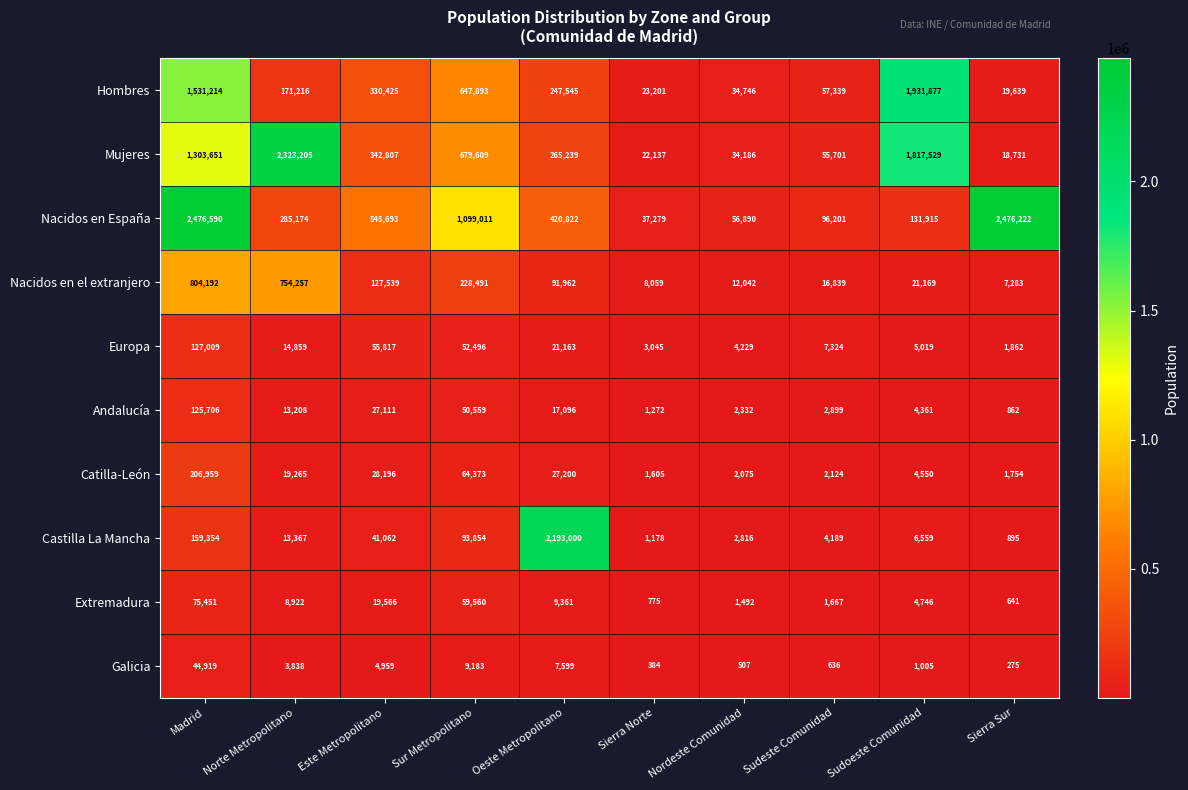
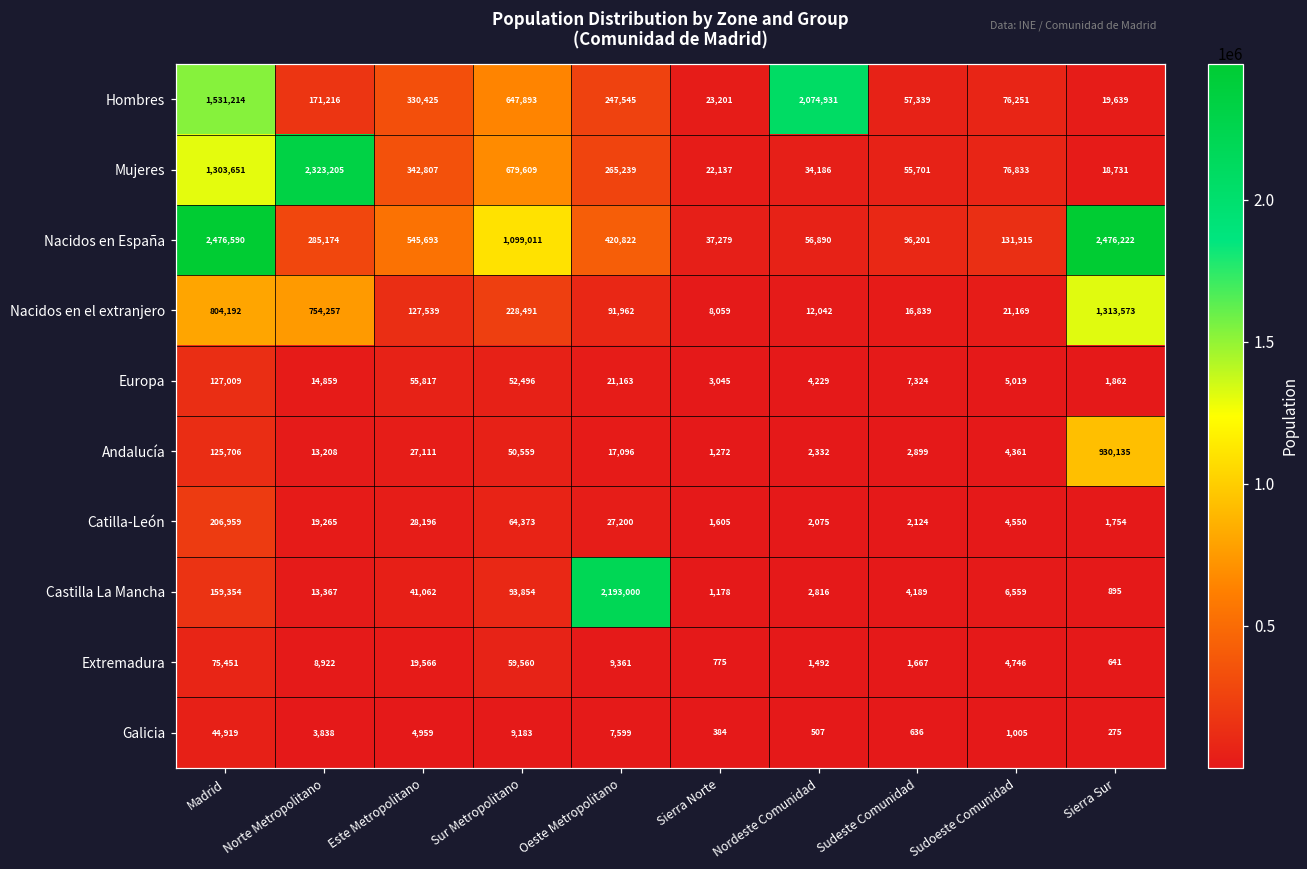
Hombres, Nordeste Comunidad: 34,746 -> 2,074,931
Hombres, Sudoeste Comunidad: 1,931,877 -> 76,251
Mujeres, Sudoeste Comunidad: 1,817,529 -> 76,833
Nacidos en el extranjero, Sierra Sur: 7,283 -> 1,313,573
Andalucía, Sierra Sur: 862 -> 930,135
